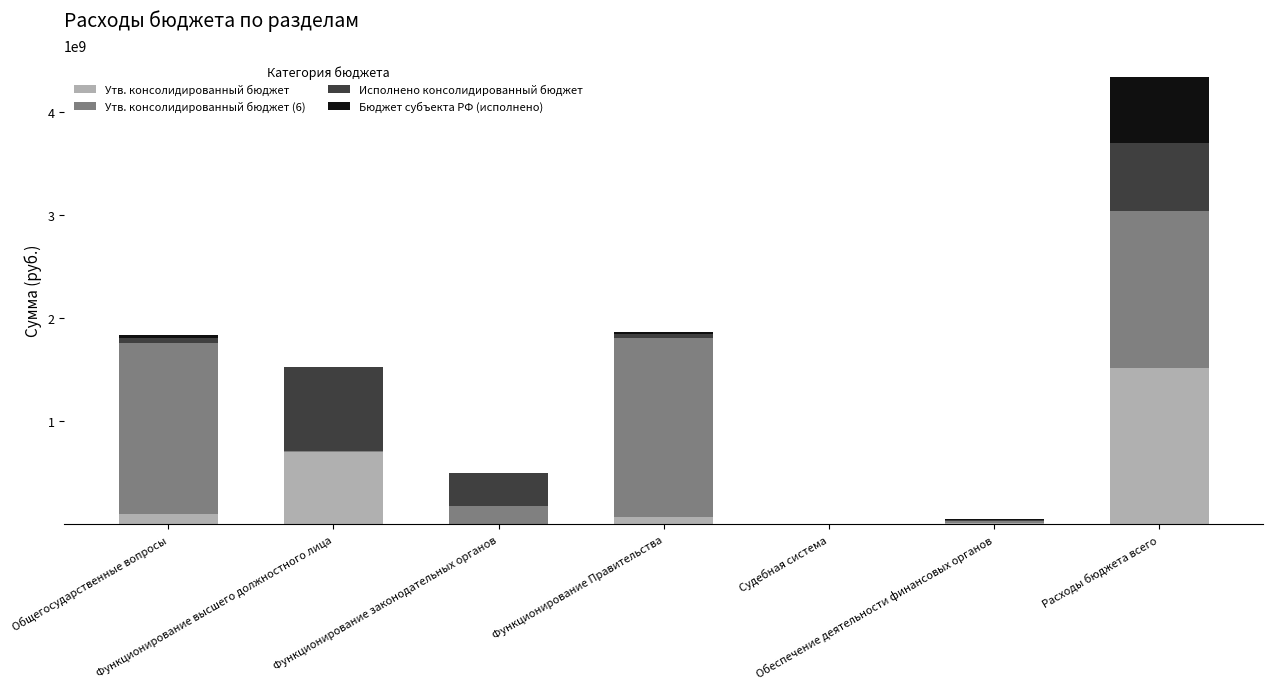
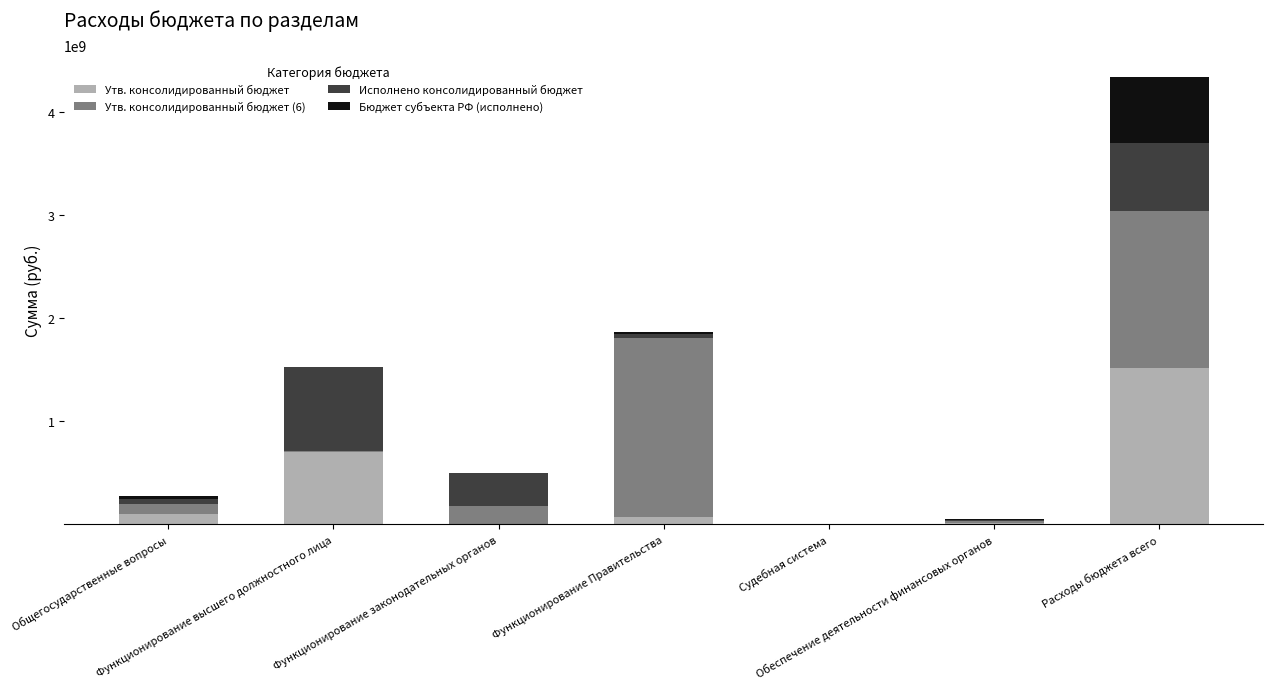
Утв. консолидированный бюджет (6), Общегосударственные вопросы: 1660000000 -> 100000000
